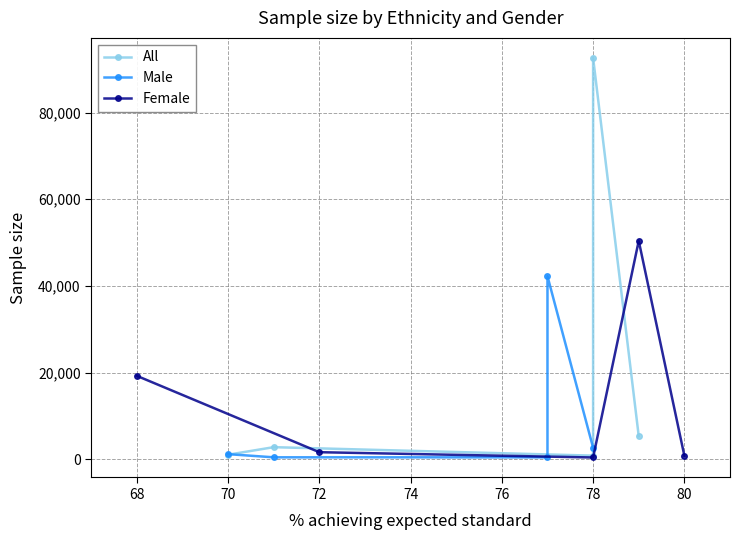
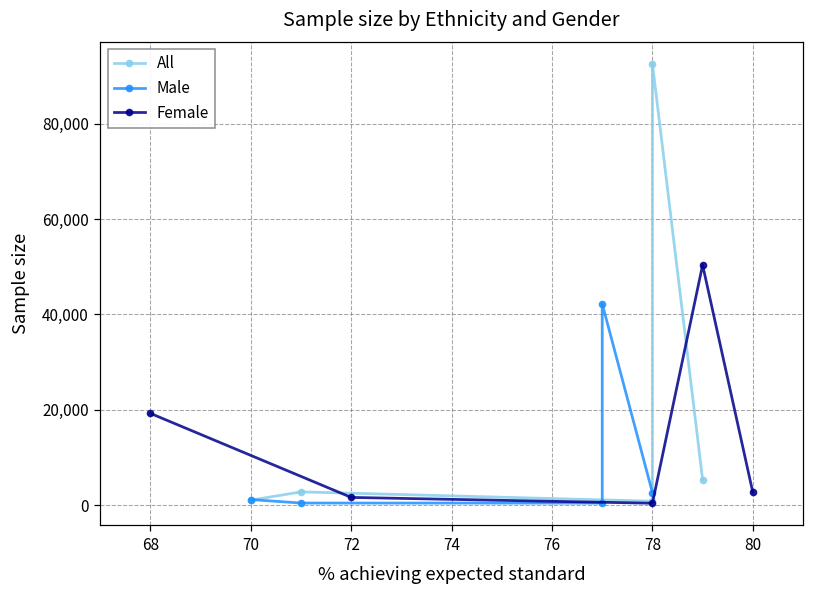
Female, 80: 1,000 -> 3,000
